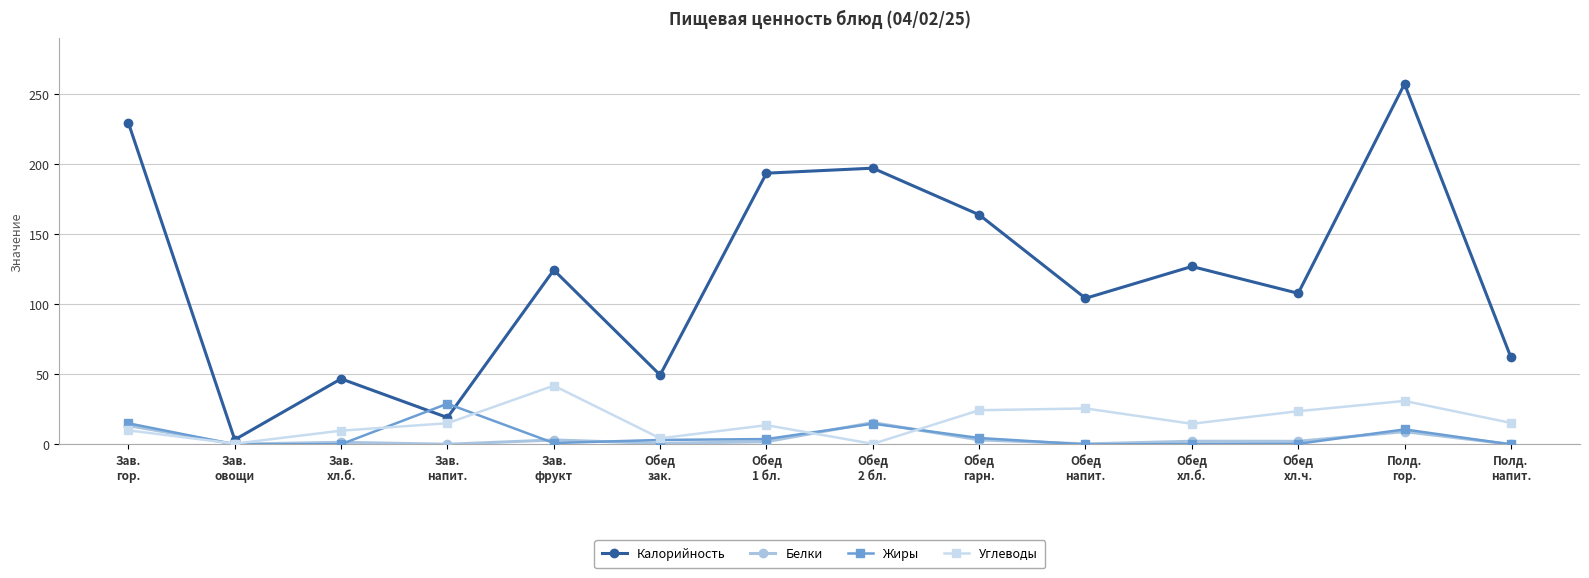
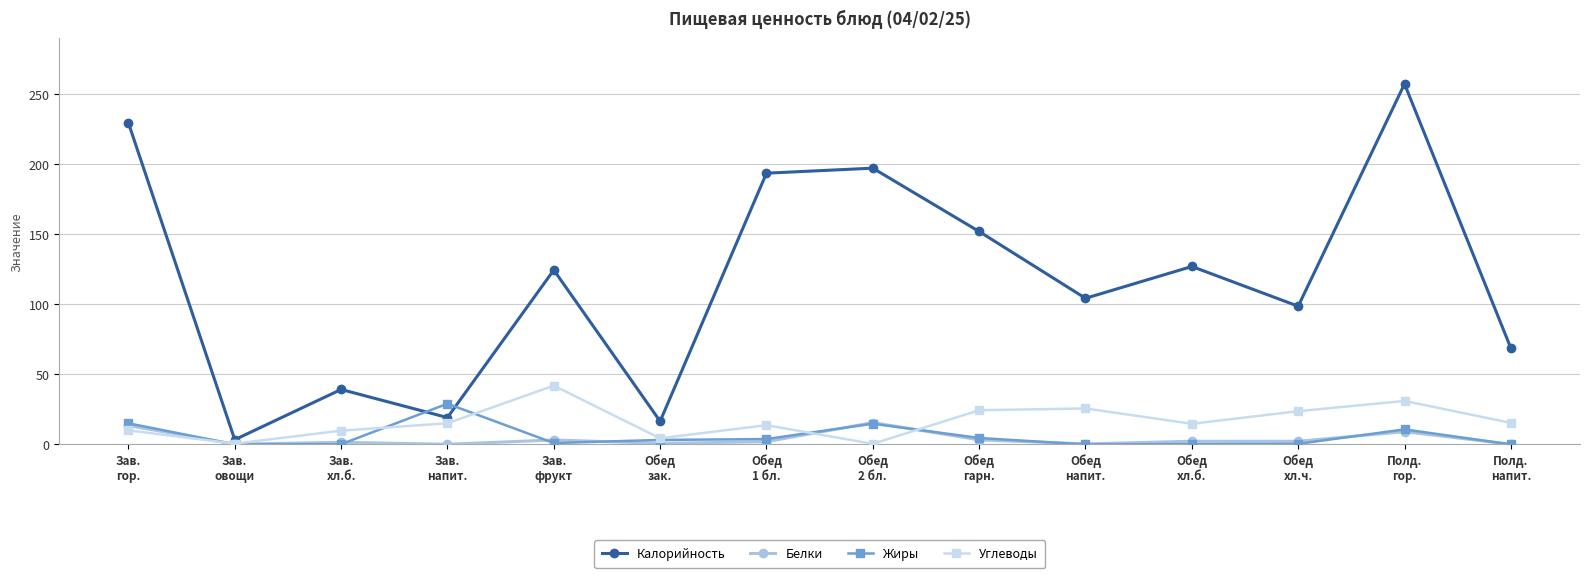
Калорийность, Зав. хл.б.: 47 -> 39
Калорийность, Обед зак.: 50 -> 17
Калорийность, Обед гарн.: 164 -> 152
Калорийность, Обед хл.ч.: 108 -> 99
Калорийность, Полд. напит.: 62 -> 69
